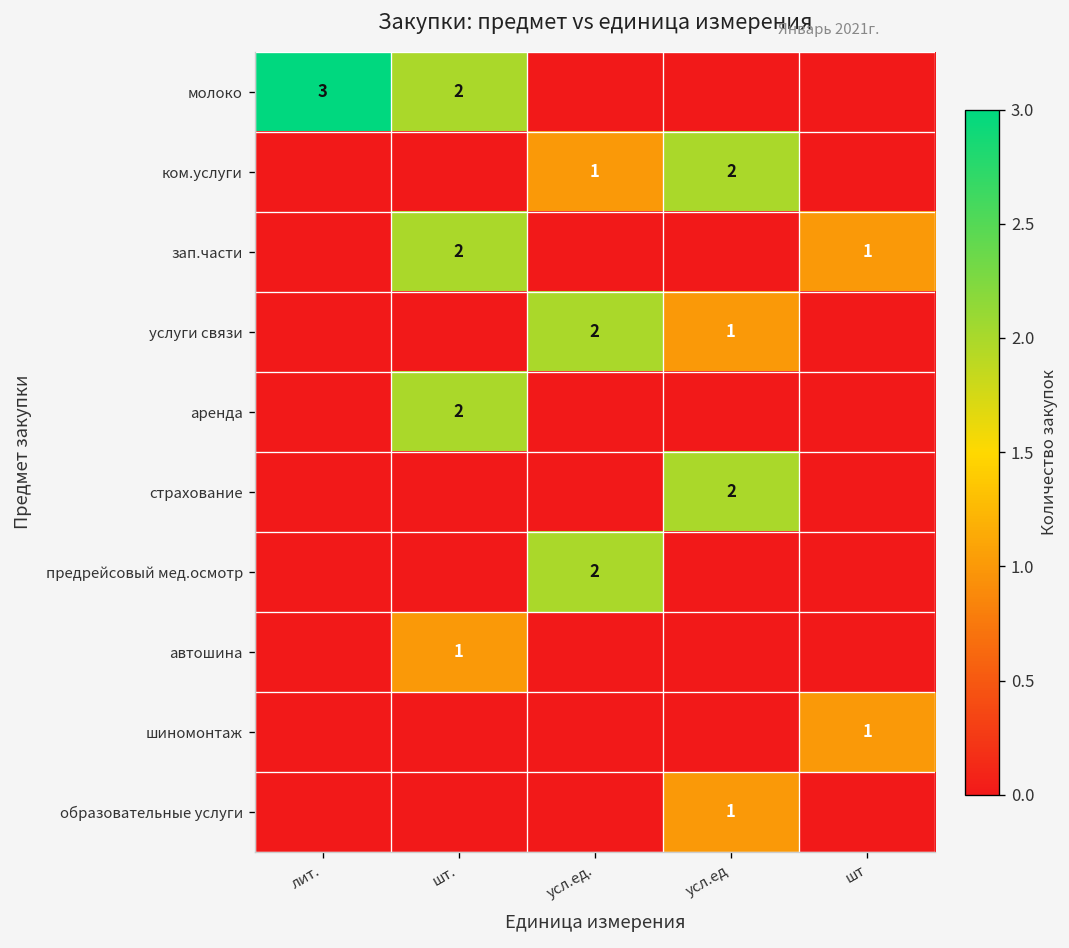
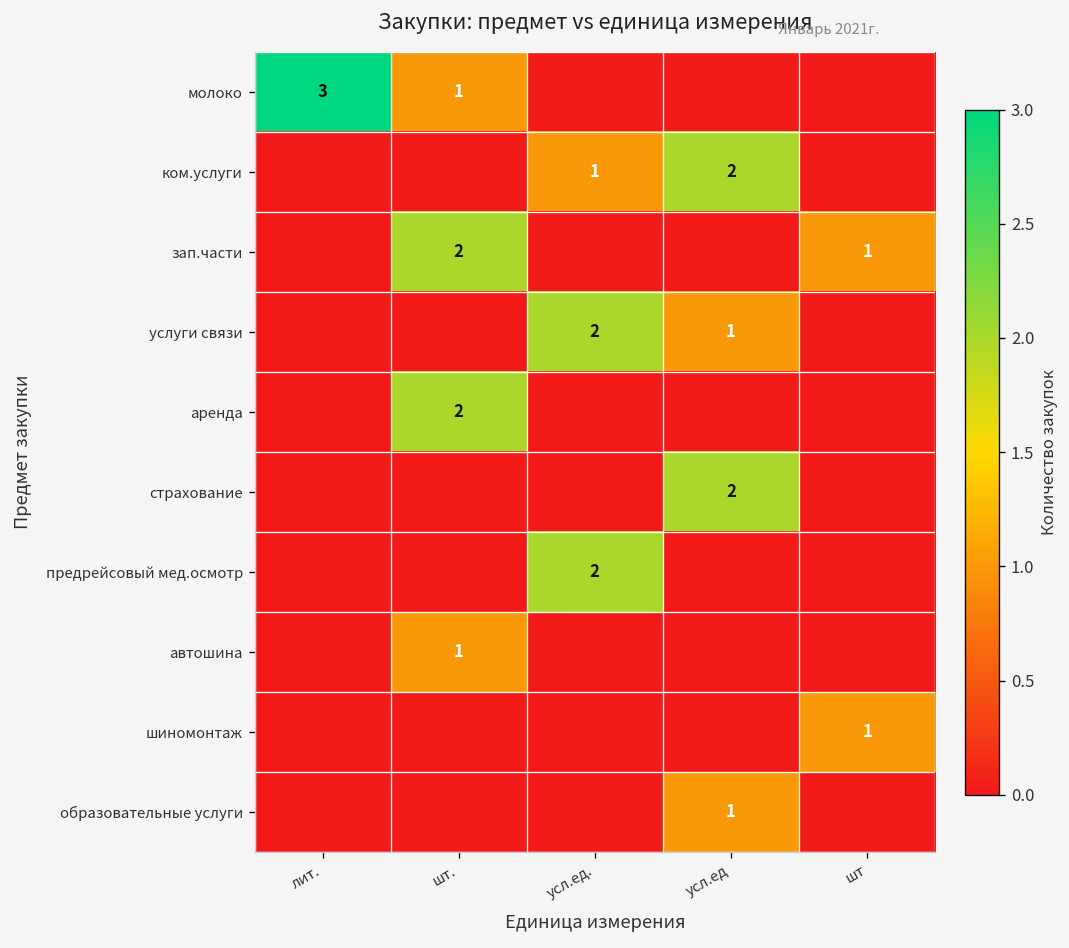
молоко, шт.: 2 -> 1
